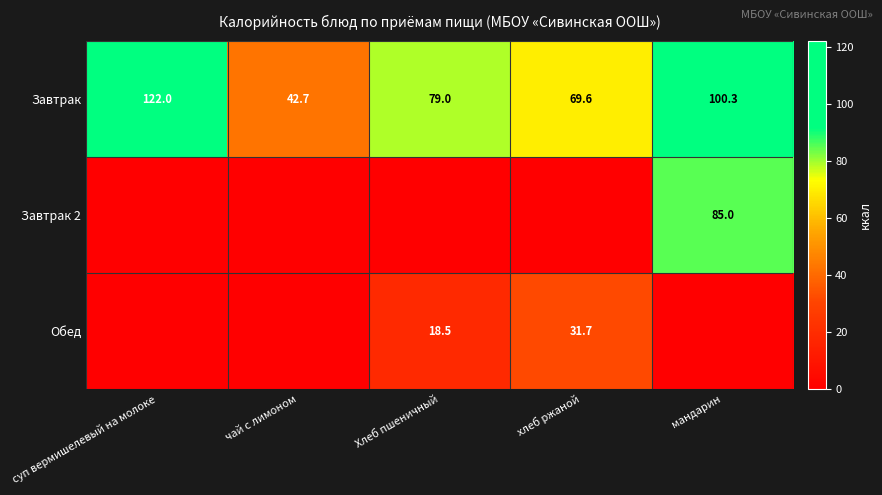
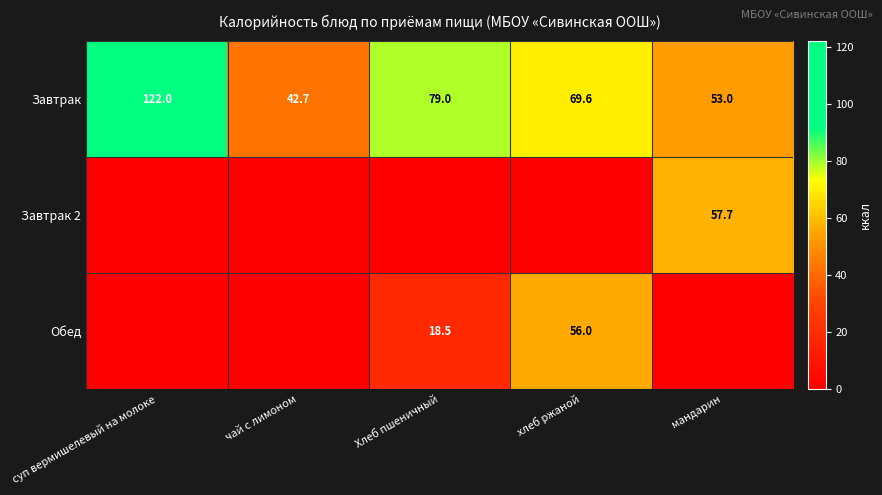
Завтрак, мандарин: 100.3 -> 53.0
Завтрак 2, мандарин: 85.0 -> 57.7
Обед, хлеб ржаной: 31.7 -> 56.0
